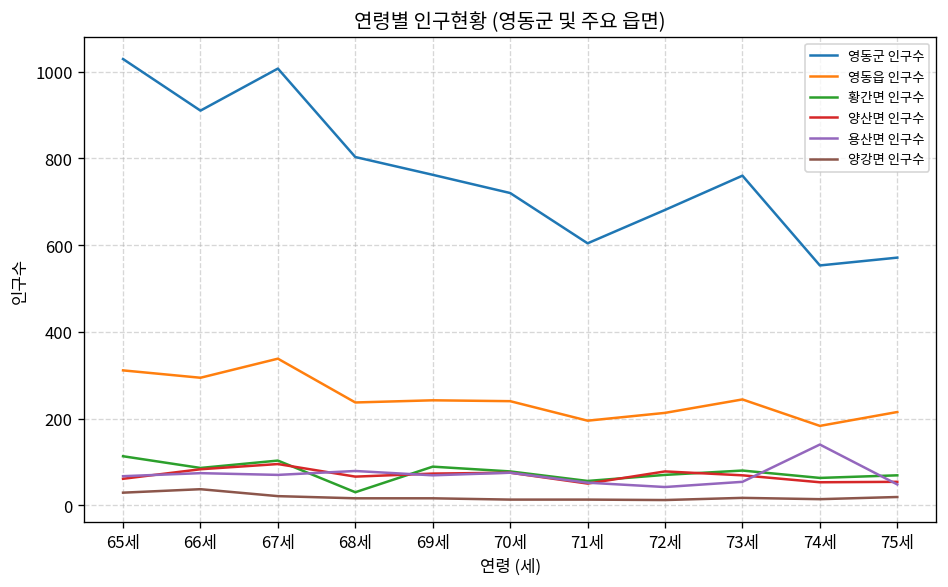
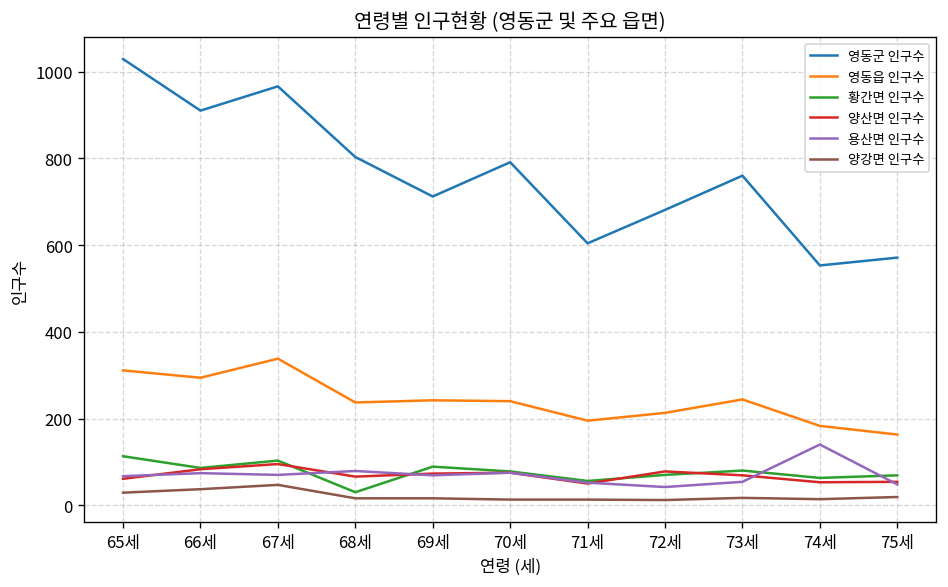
영동군 인구수, 67세: 1010 -> 970
양강면 인구수, 67세: 20 -> 50
영동군 인구수, 69세: 760 -> 710
영동군 인구수, 70세: 720 -> 790
영동읍 인구수, 75세: 220 -> 160
